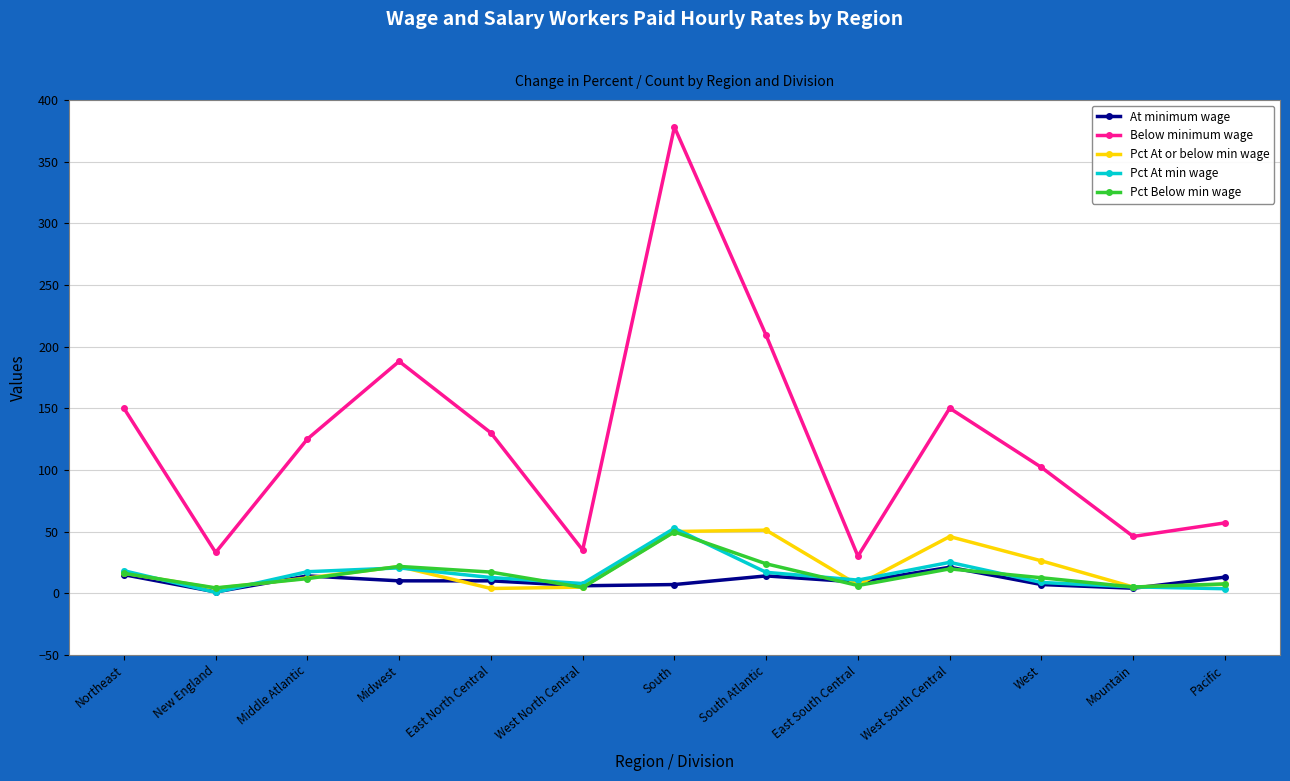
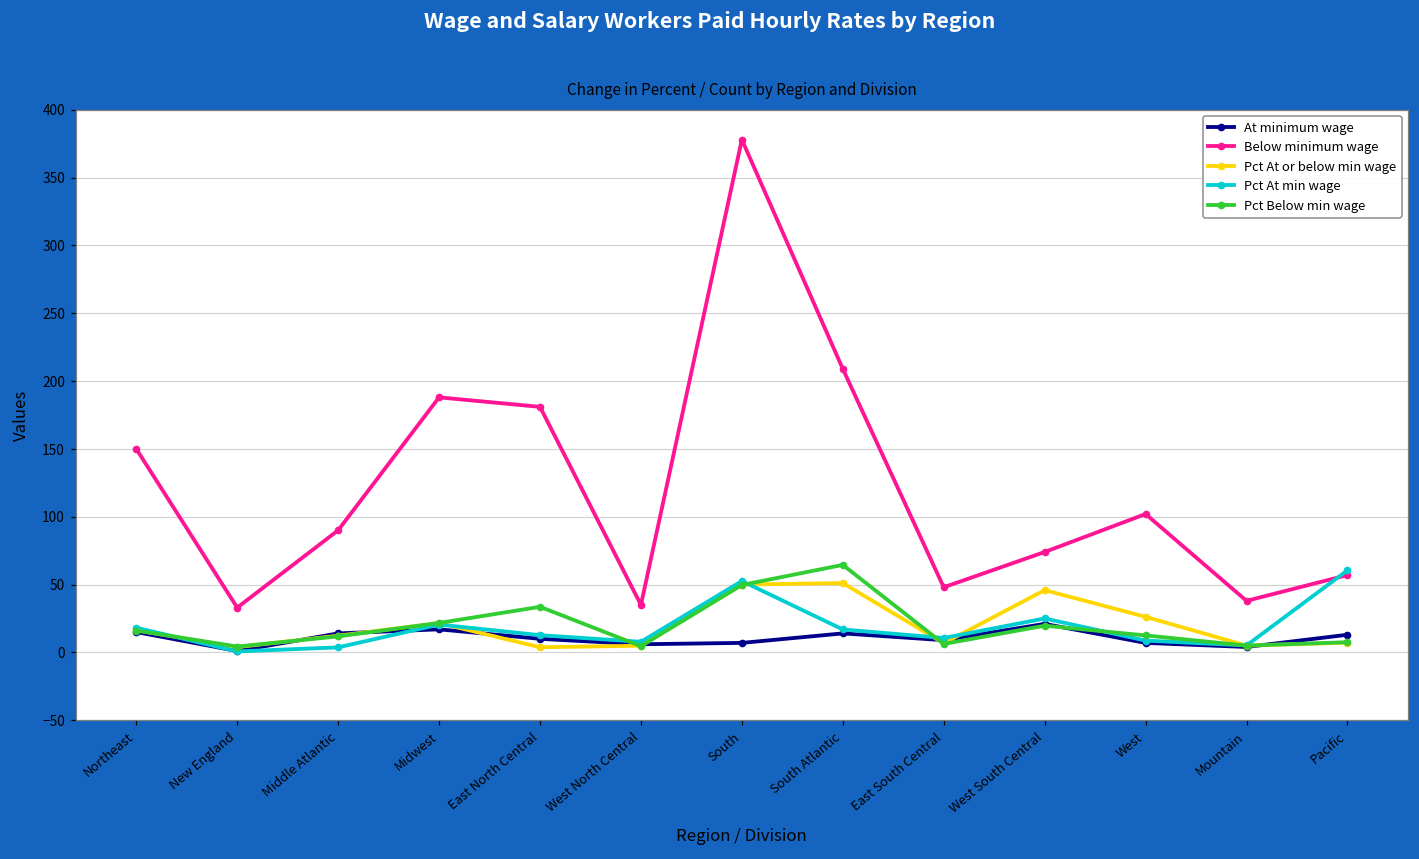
Below minimum wage, Middle Atlantic: 125 -> 90
Pct At min wage, Middle Atlantic: 17 -> 4
At minimum wage, Midwest: 10 -> 17
Below minimum wage, East North Central: 130 -> 181
Pct Below min wage, East North Central: 17 -> 34
Pct Below min wage, South Atlantic: 24 -> 65
Below minimum wage, East South Central: 30 -> 48
Below minimum wage, West South Central: 150 -> 74
Below minimum wage, Mountain: 46 -> 38
Pct At min wage, Pacific: 4 -> 61
